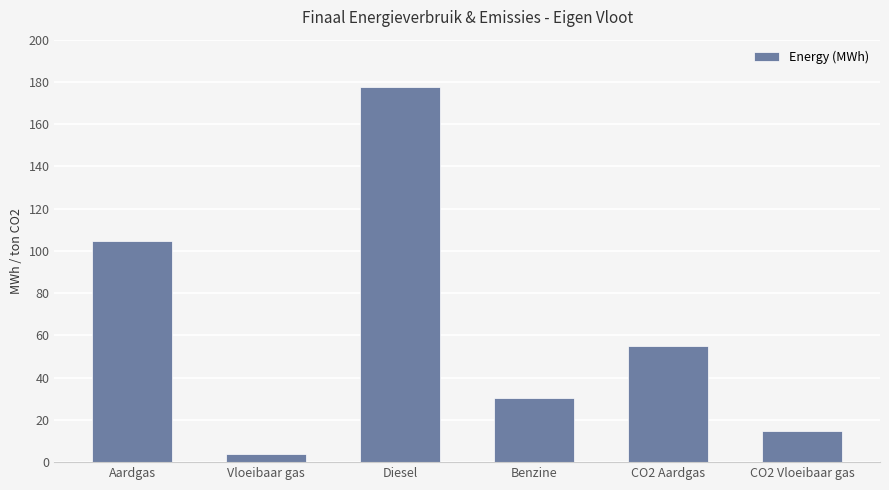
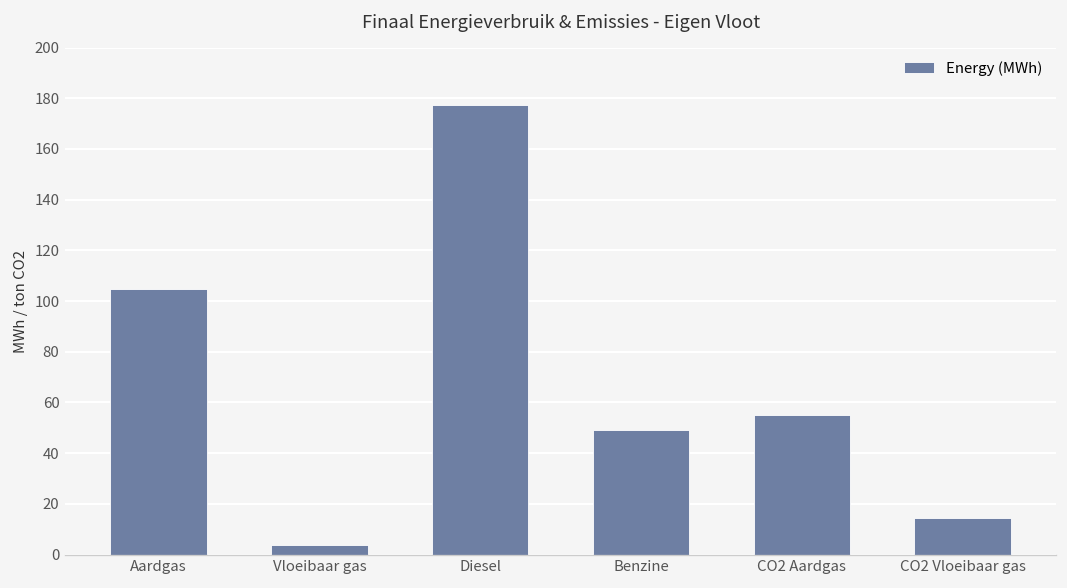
Benzine: 30 -> 49
